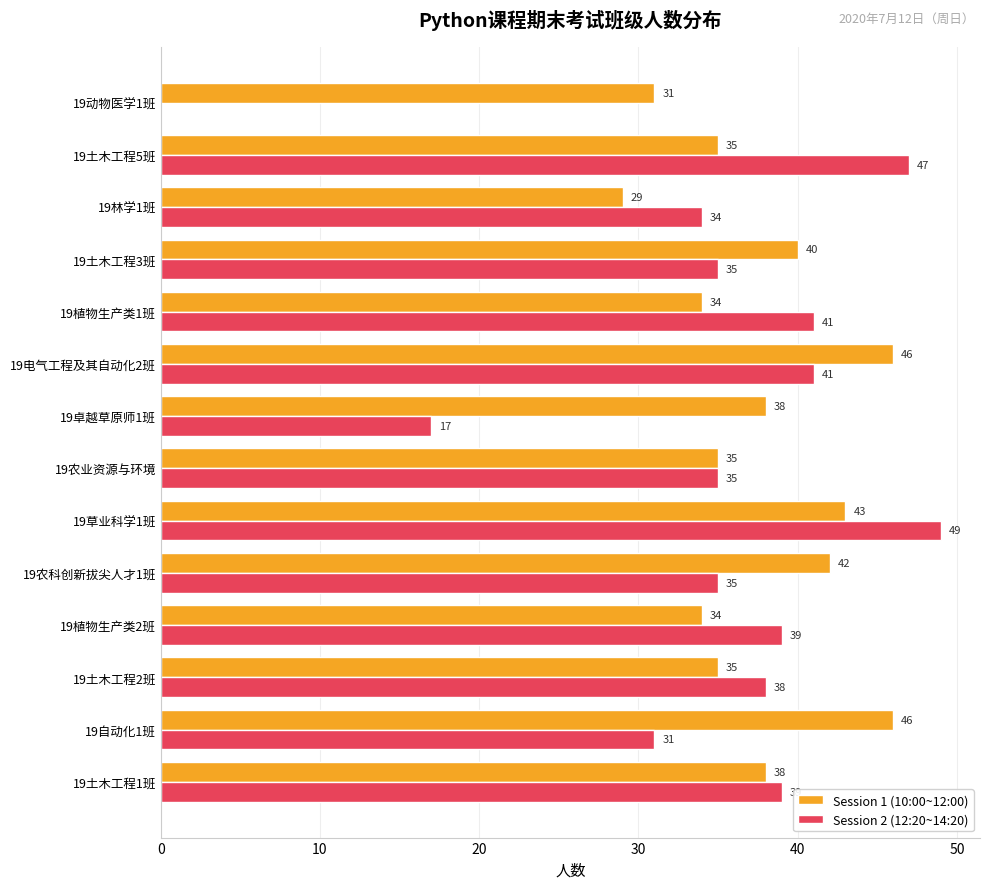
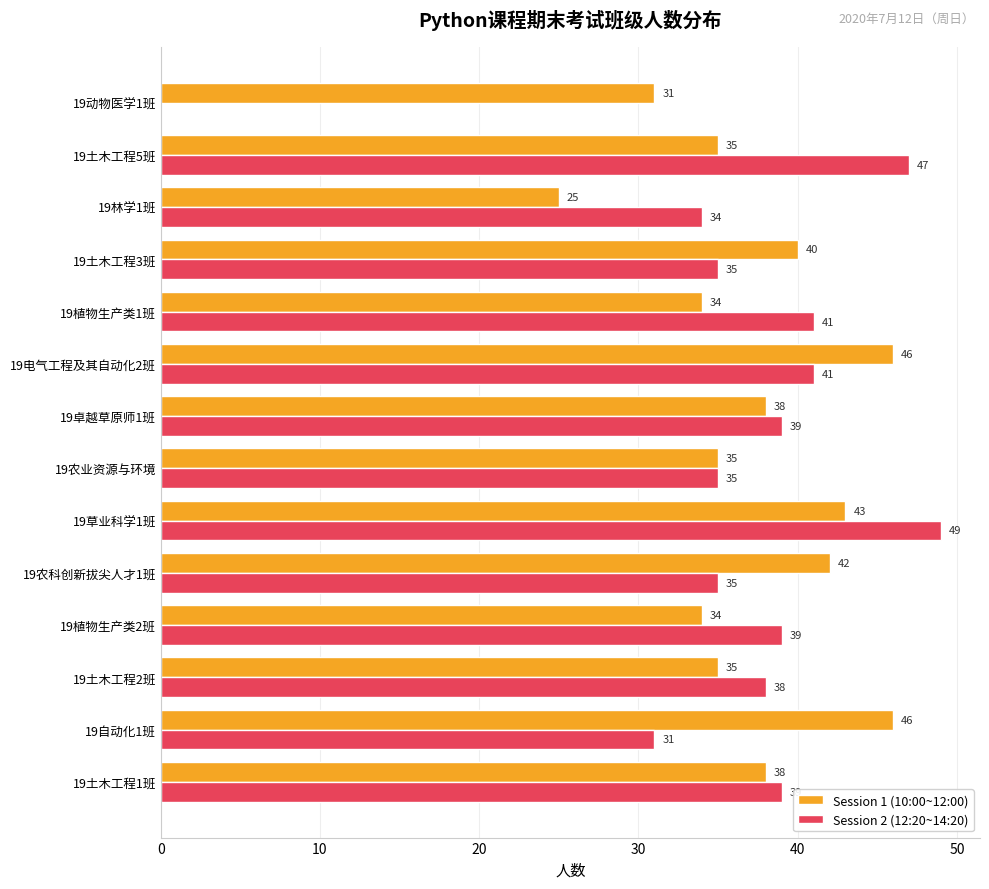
Session 1 (10:00~12:00), 19林学1班: 29 -> 25
Session 2 (12:20~14:20), 19卓越草原师1班: 17 -> 39
